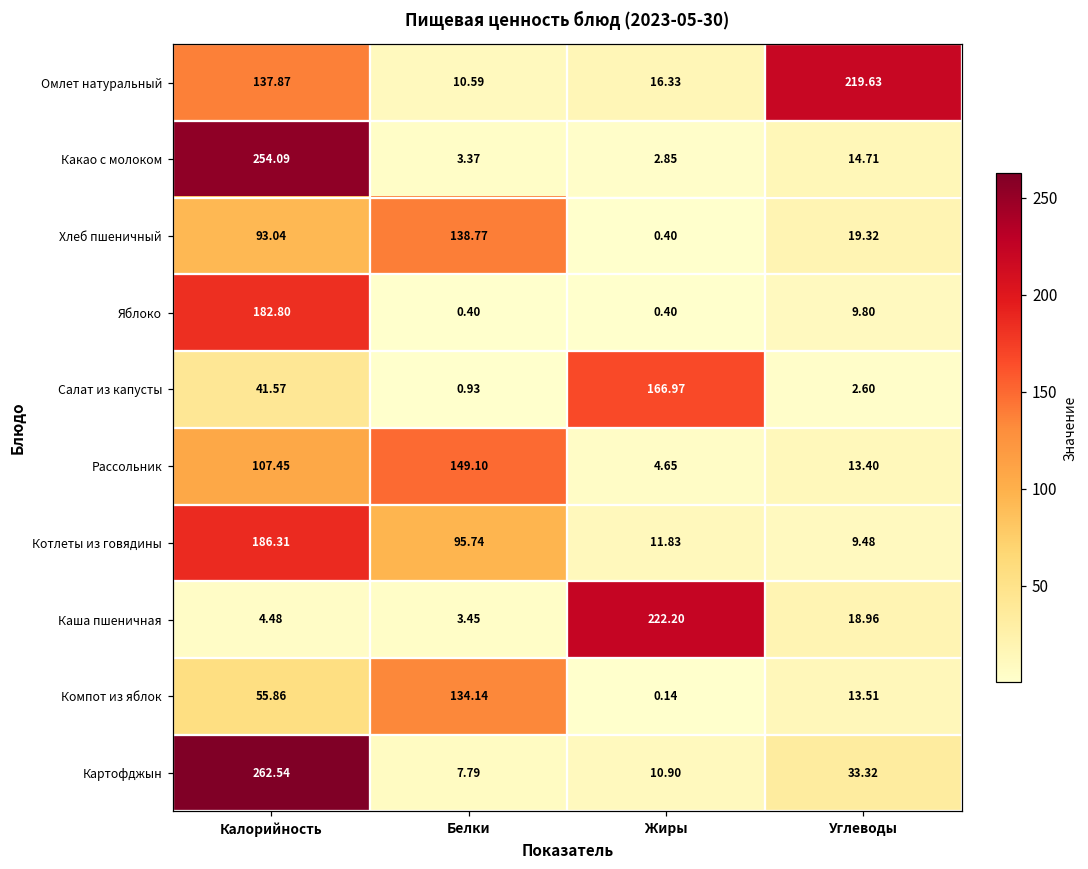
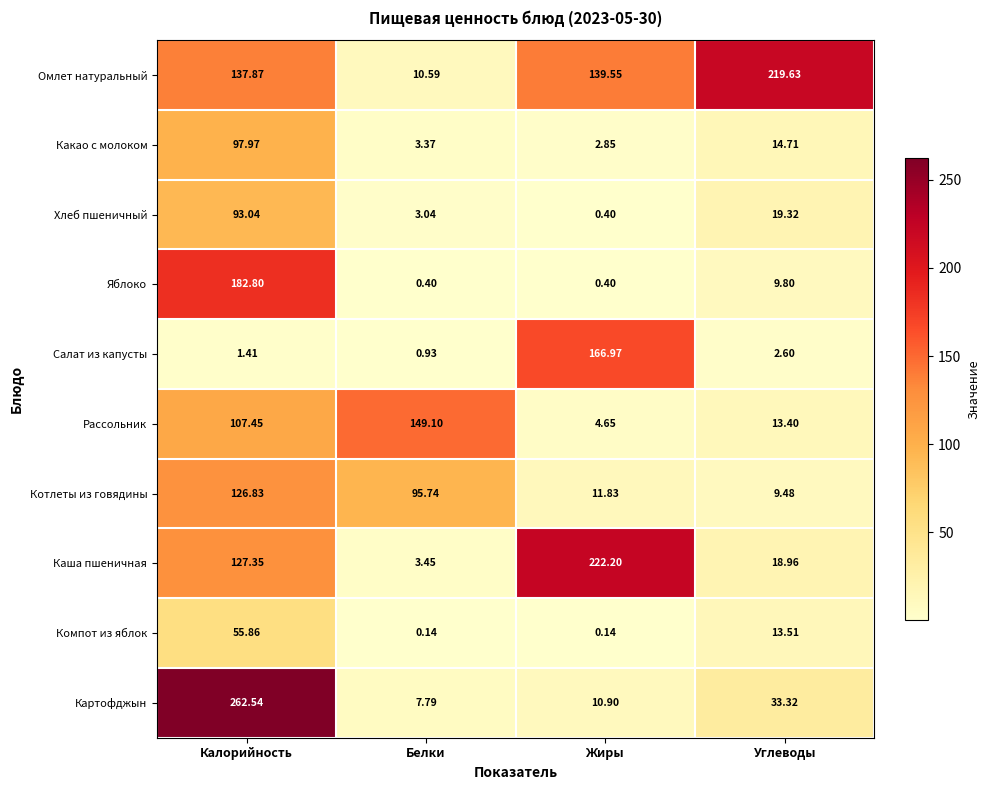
Омлет натуральный, Жиры: 16.33 -> 139.55
Какао с молоком, Калорийность: 254.09 -> 97.97
Хлеб пшеничный, Белки: 138.77 -> 3.04
Салат из капусты, Калорийность: 41.57 -> 1.41
Котлеты из говядины, Калорийность: 186.31 -> 126.83
Каша пшеничная, Калорийность: 4.48 -> 127.35
Компот из яблок, Белки: 134.14 -> 0.14
